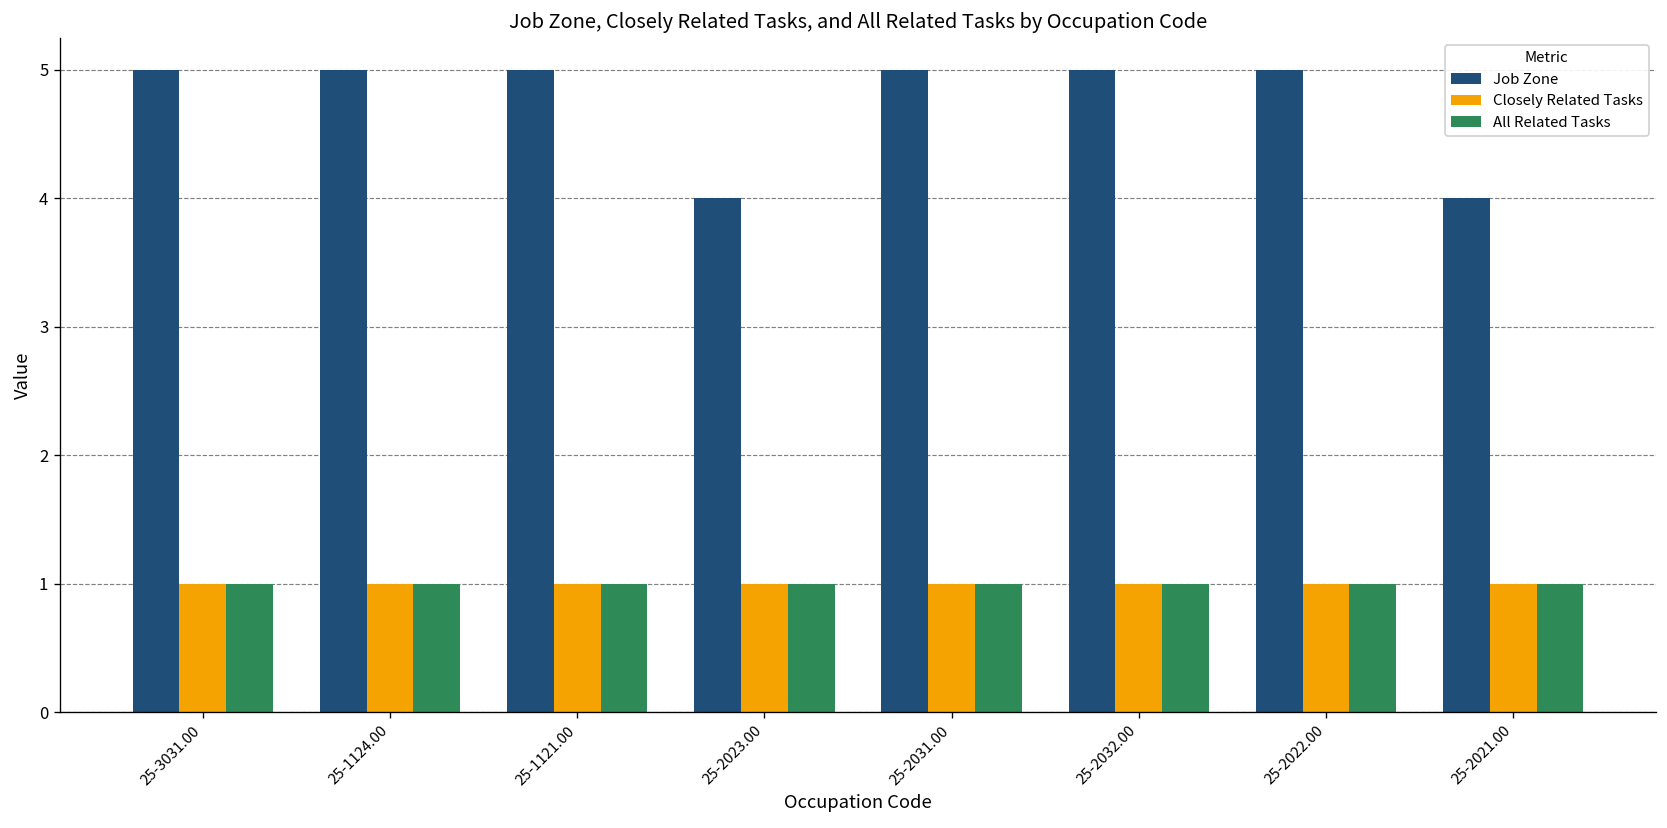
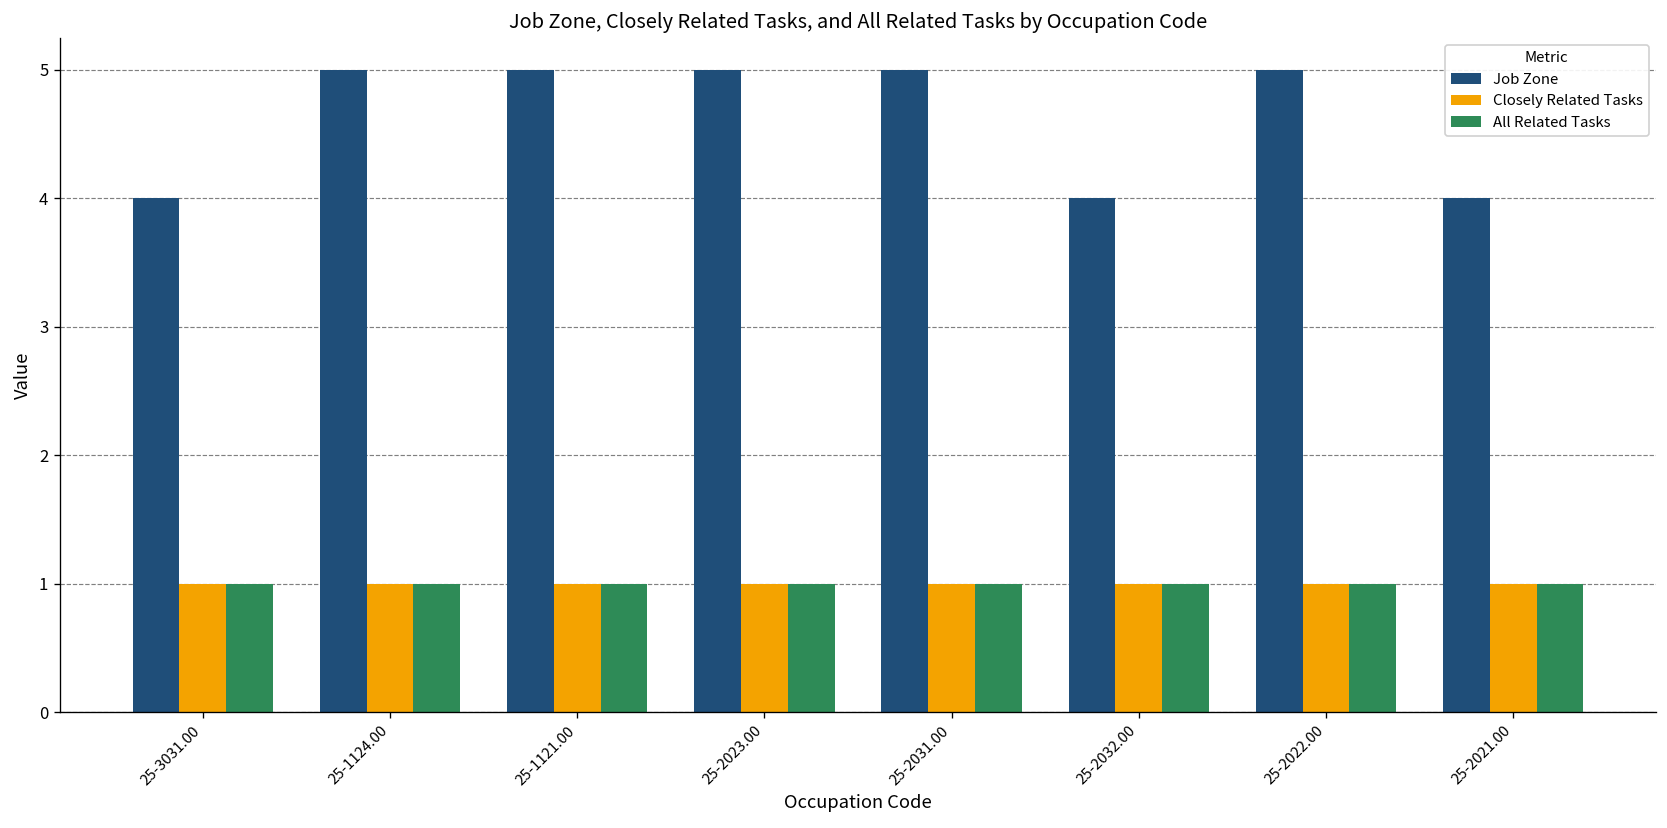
Job Zone, 25-3031.00: 5 -> 4
Job Zone, 25-2023.00: 4 -> 5
Job Zone, 25-2032.00: 5 -> 4
